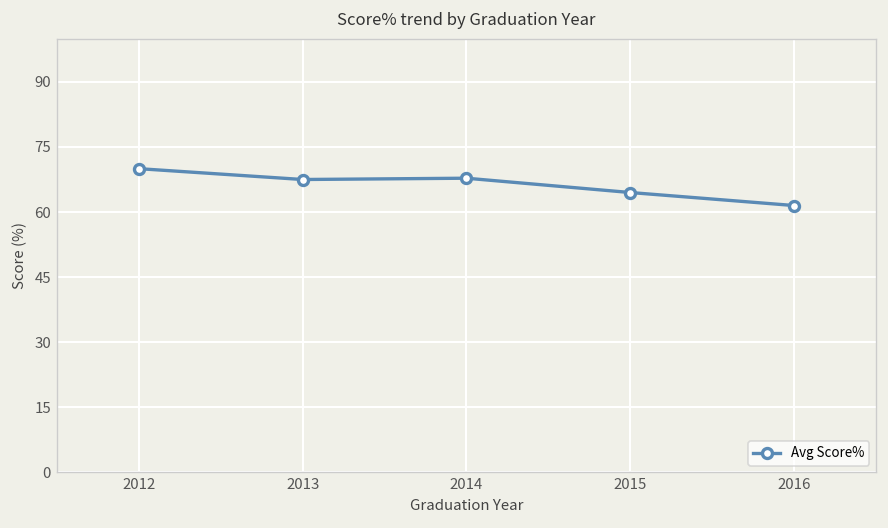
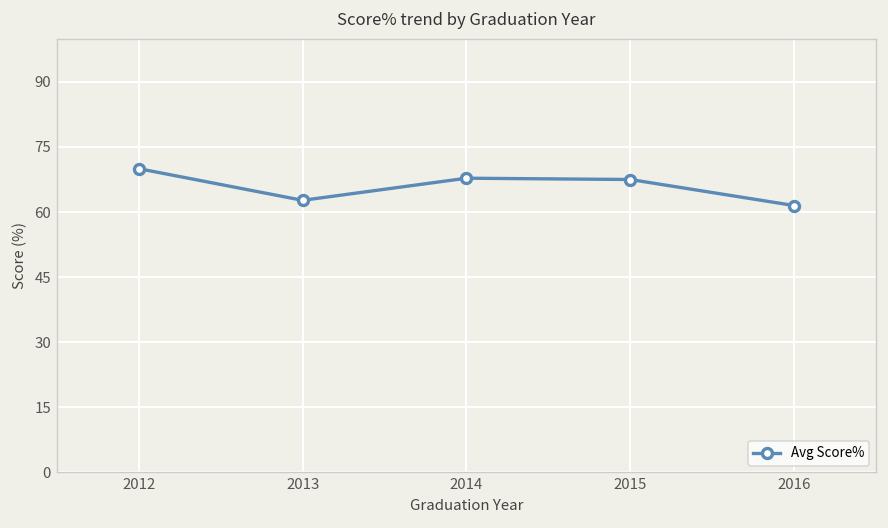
2013: 68 -> 63
2015: 65 -> 68
